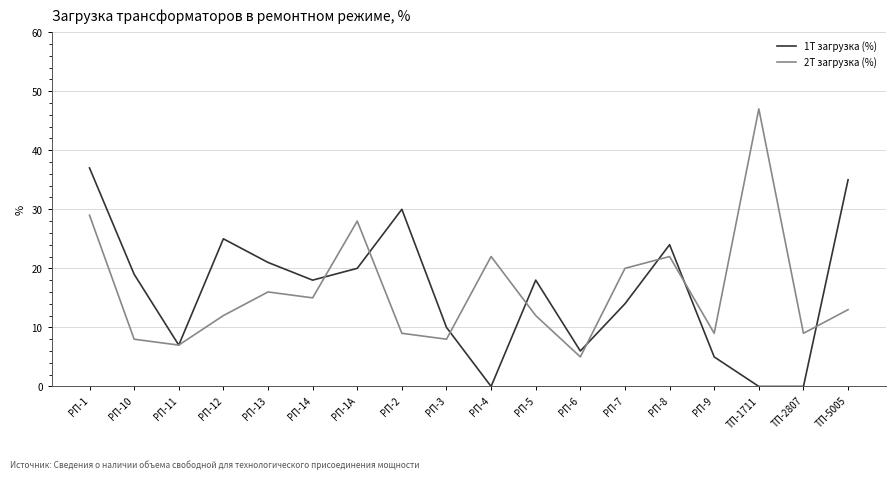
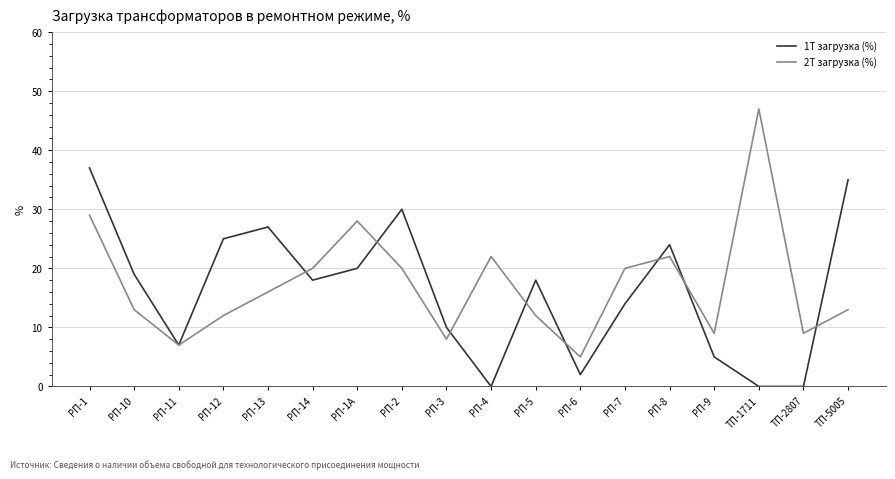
2Т загрузка (%), РП-10: 8 -> 13
1Т загрузка (%), РП-13: 21 -> 27
2Т загрузка (%), РП-14: 15 -> 20
2Т загрузка (%), РП-2: 9 -> 20
1Т загрузка (%), РП-6: 6 -> 2
